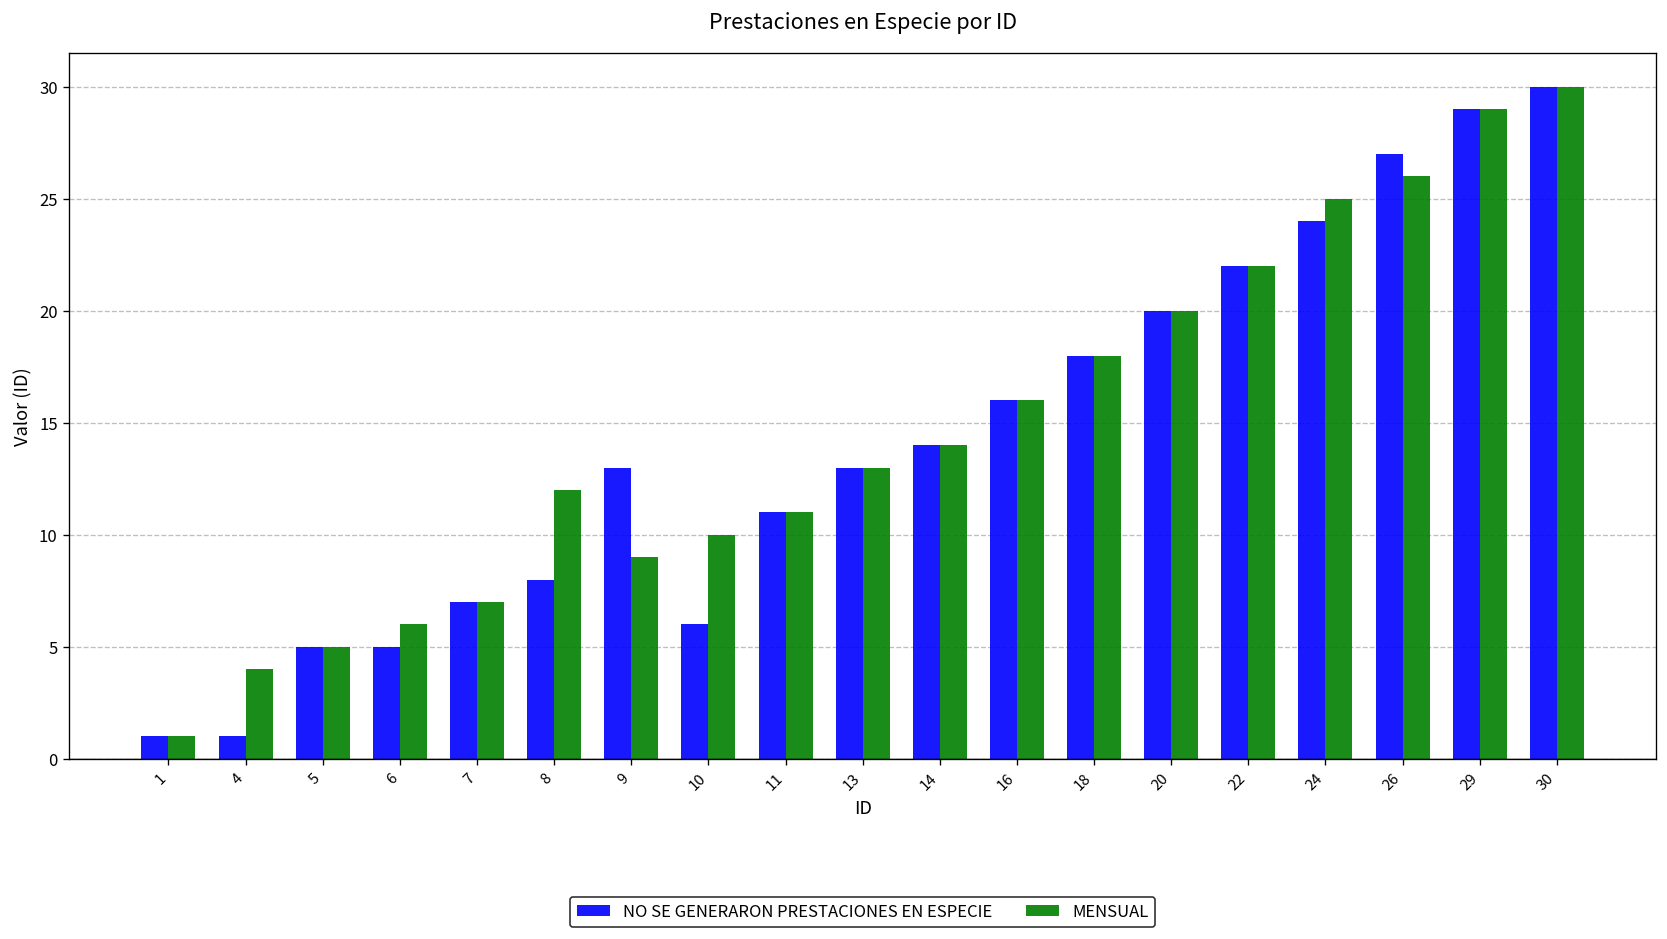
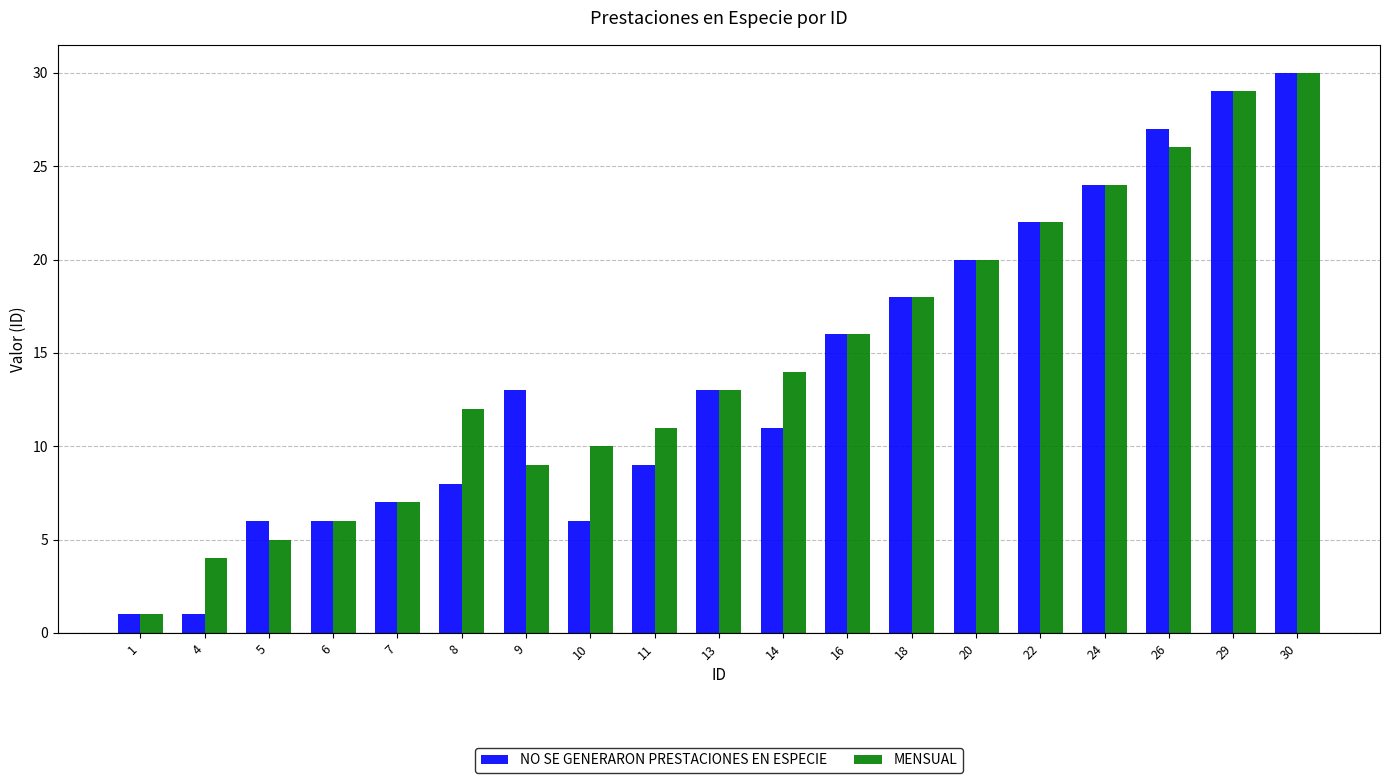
NO SE GENERARON PRESTACIONES EN ESPECIE, 5: 5 -> 6
NO SE GENERARON PRESTACIONES EN ESPECIE, 6: 5 -> 6
NO SE GENERARON PRESTACIONES EN ESPECIE, 11: 11 -> 9
NO SE GENERARON PRESTACIONES EN ESPECIE, 14: 14 -> 11
MENSUAL, 24: 25 -> 24
